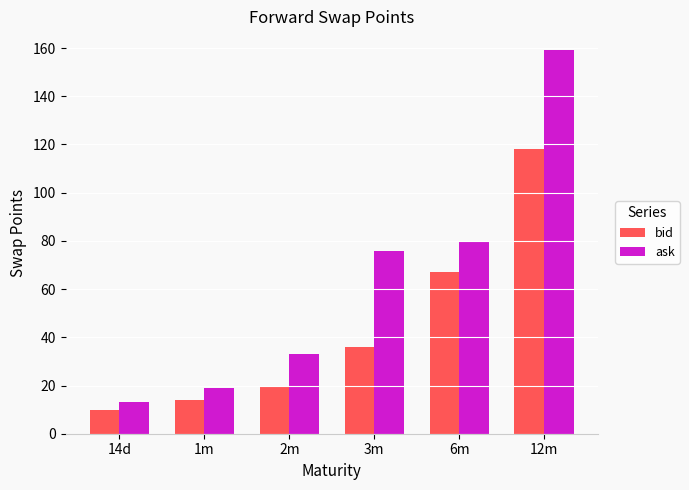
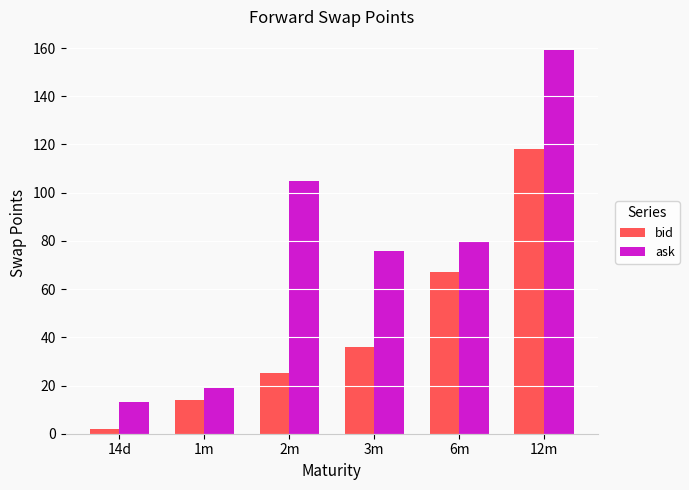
bid, 14d: 10 -> 2
bid, 2m: 20 -> 25
ask, 2m: 33 -> 105
